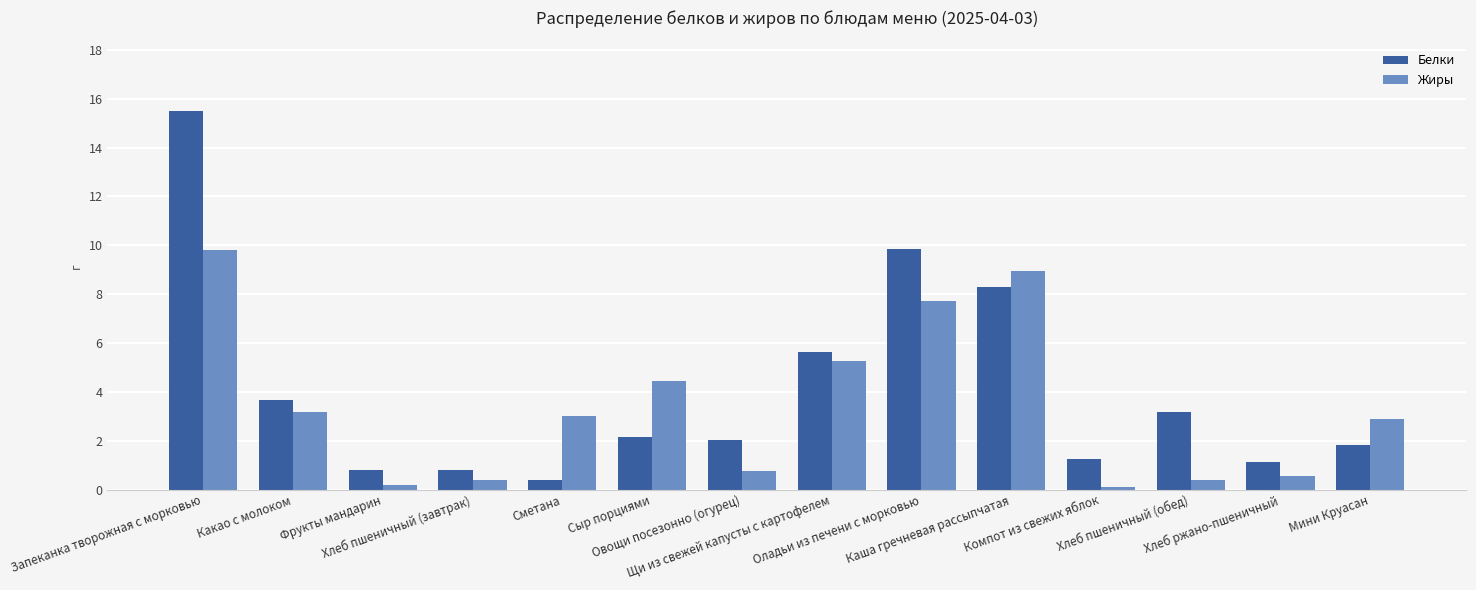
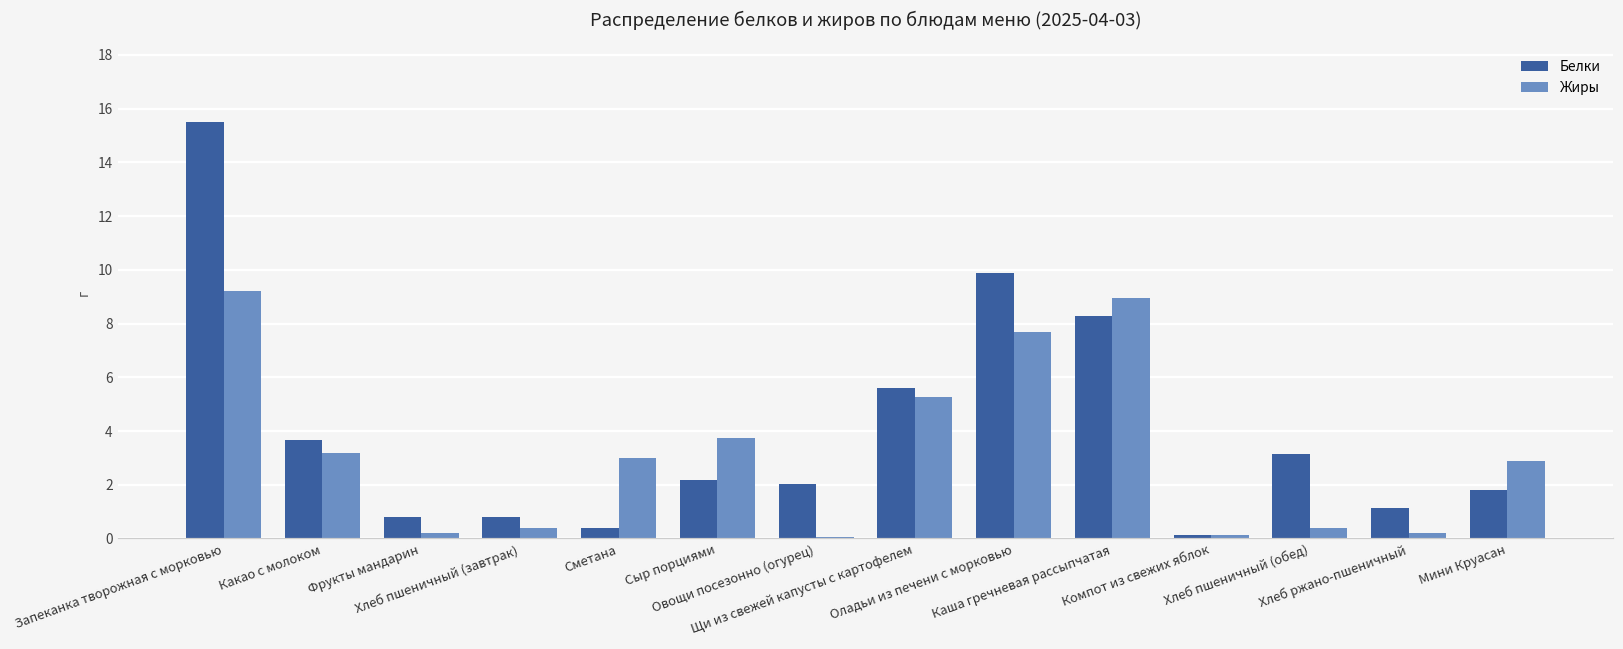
Жиры, Запеканка творожная с морковью: 9.8 -> 9.2
Жиры, Сыр порциями: 4.4 -> 3.7
Жиры, Овощи посезонно (огурец): 0.8 -> 0.1
Белки, Компот из свежих яблок: 1.3 -> 0.1
Жиры, Хлеб ржано-пшеничный: 0.6 -> 0.2
